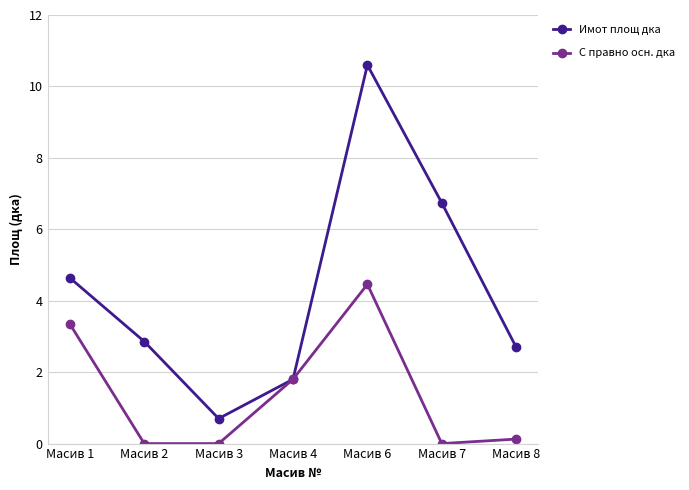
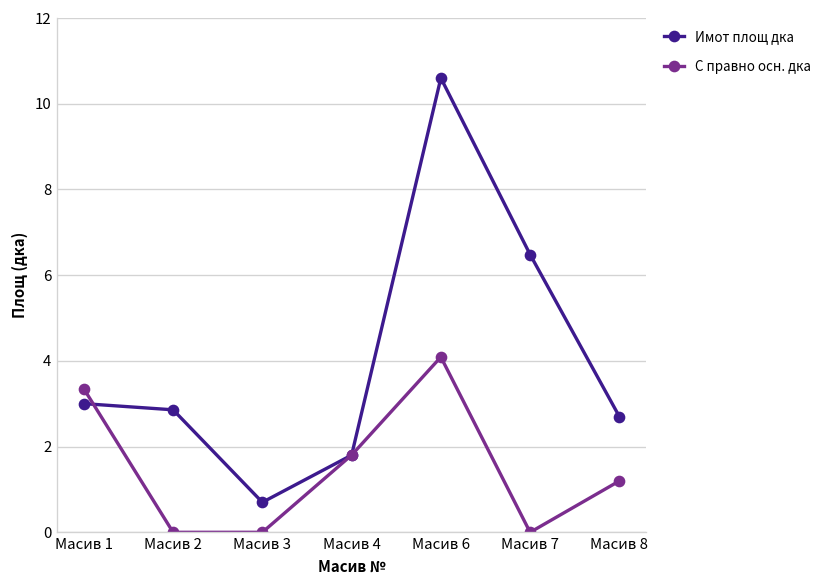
Имот площ дка, Масив 1: 4.6 -> 3.0
С правно осн. дка, Масив 6: 4.5 -> 4.1
Имот площ дка, Масив 7: 6.7 -> 6.5
С правно осн. дка, Масив 8: 0.1 -> 1.2
